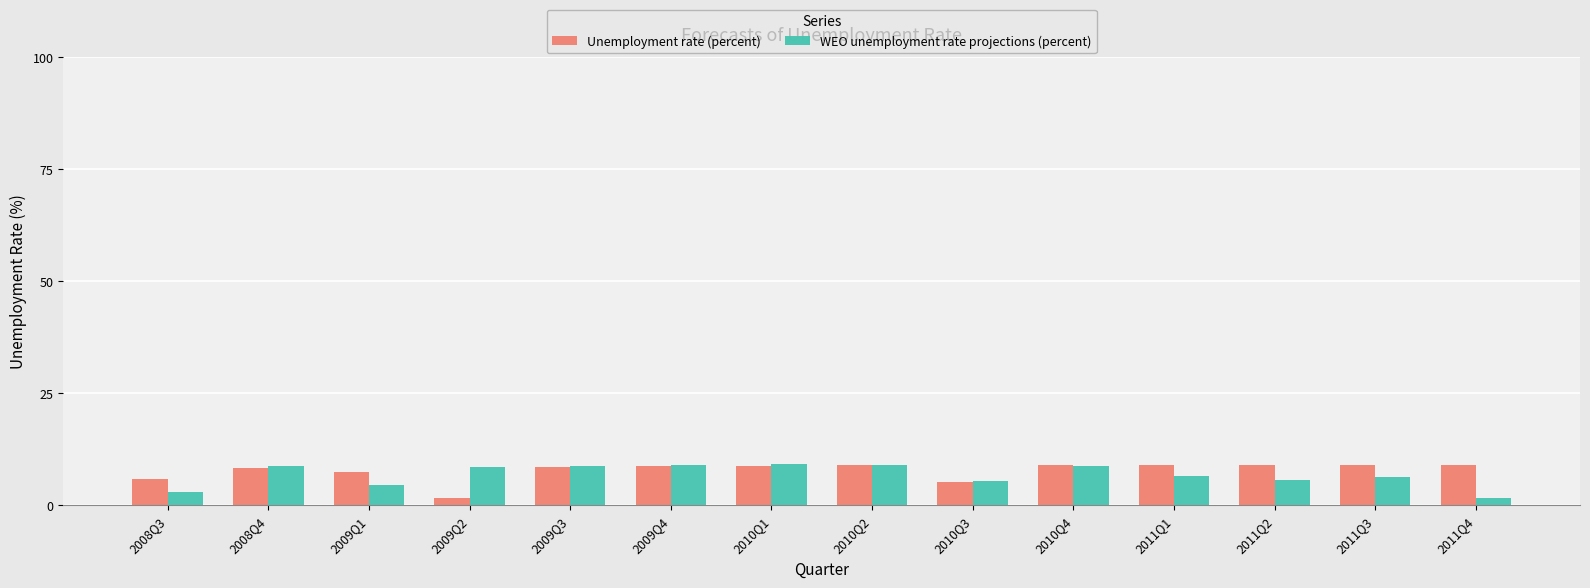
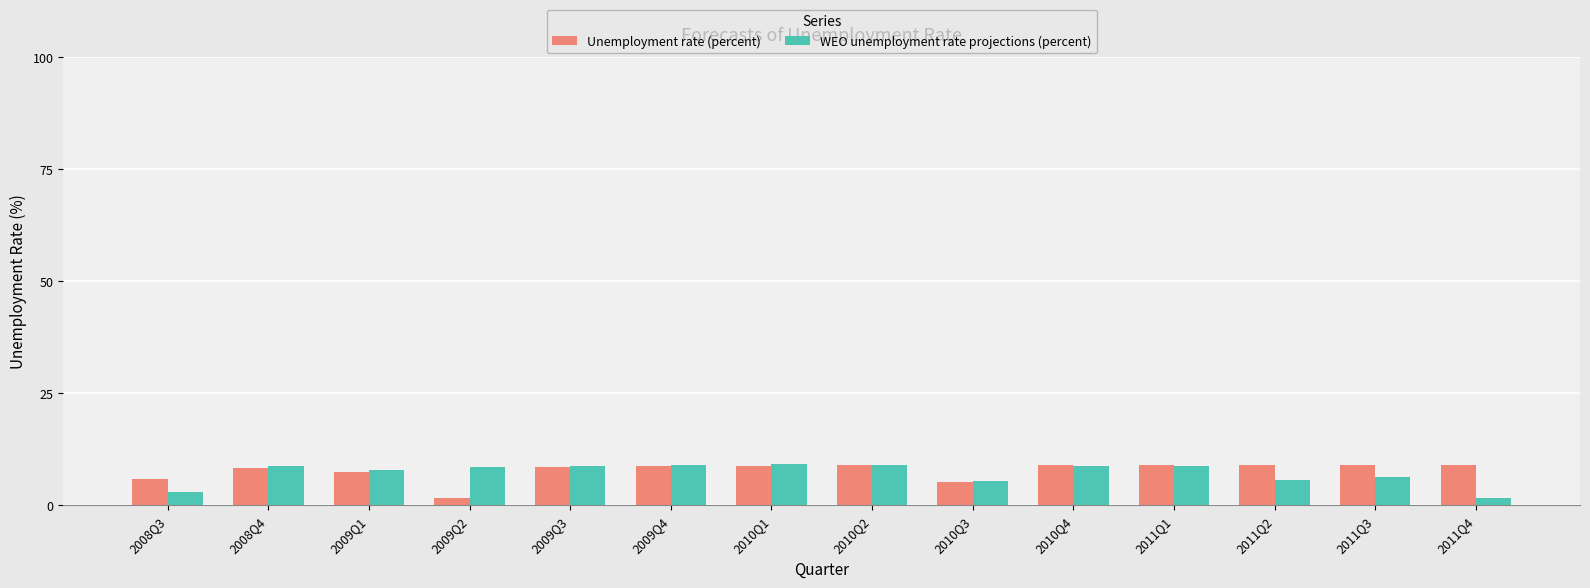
WEO unemployment rate projections (percent), 2009Q1: 4 -> 8
WEO unemployment rate projections (percent), 2011Q1: 7 -> 9
